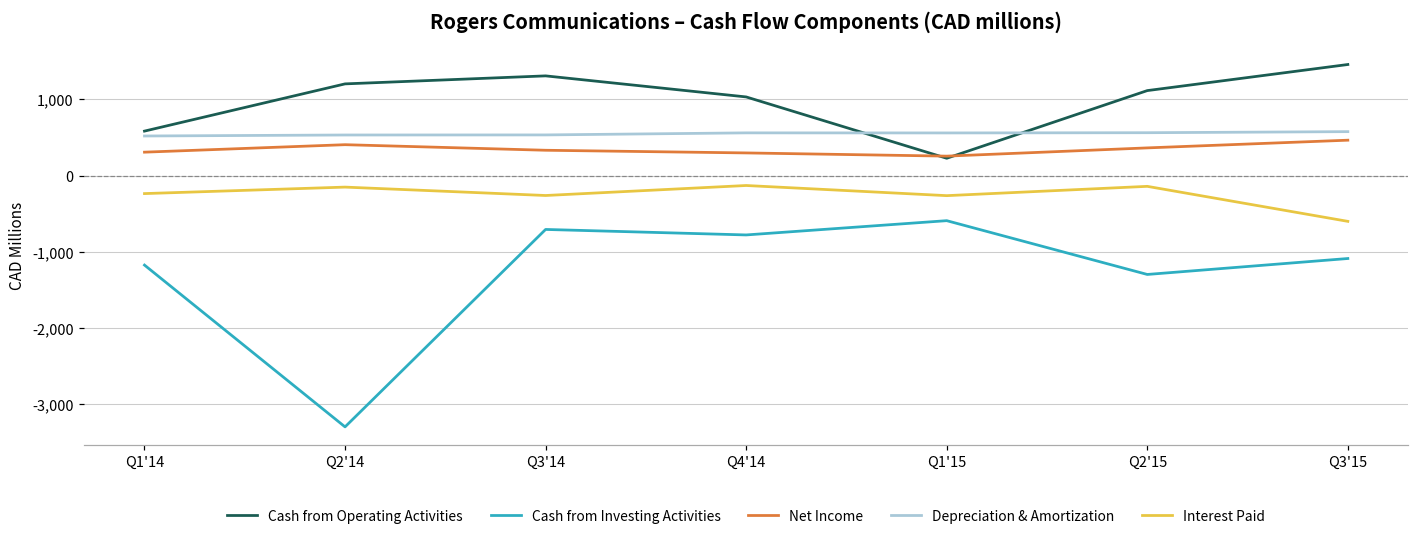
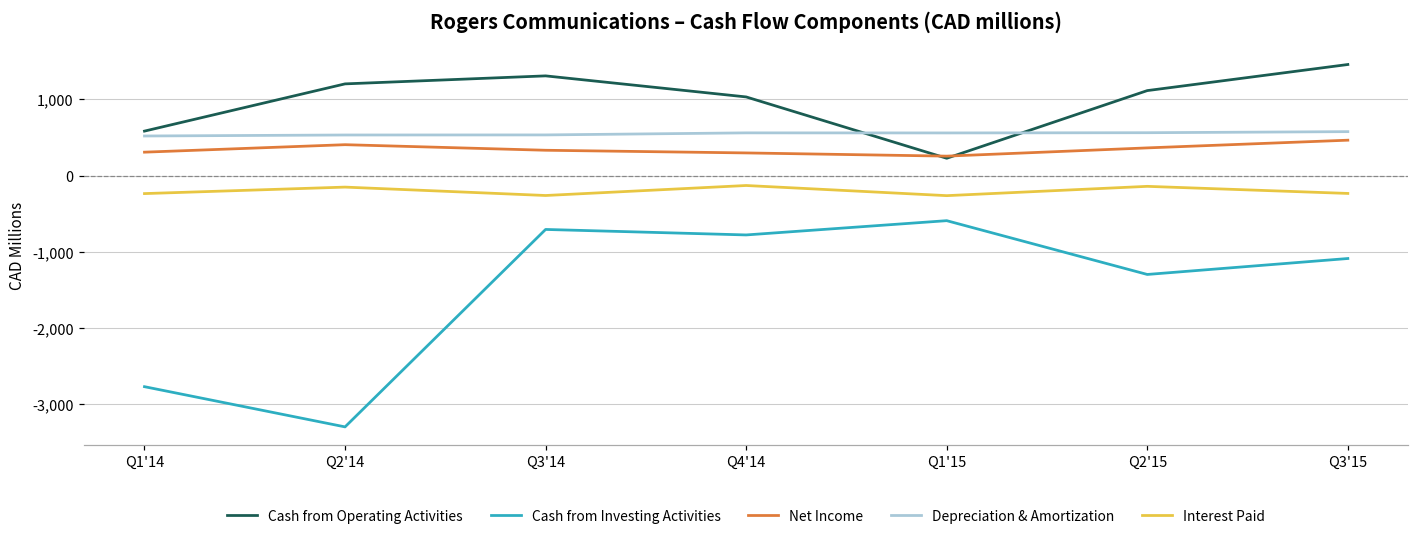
Cash from Investing Activities, Q1'14: -1,200 -> -2,800
Interest Paid, Q3'15: -600 -> -200
